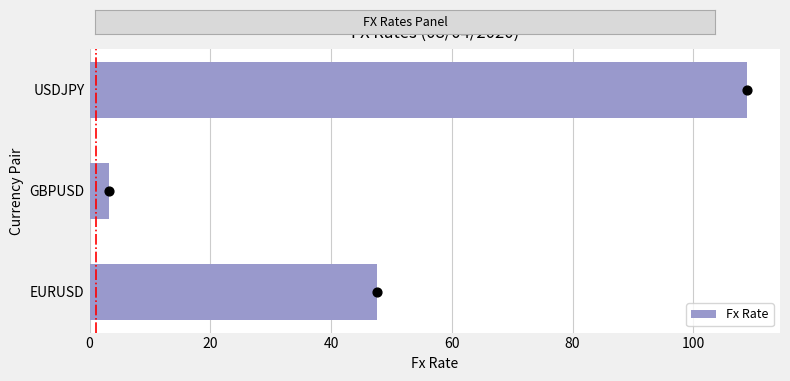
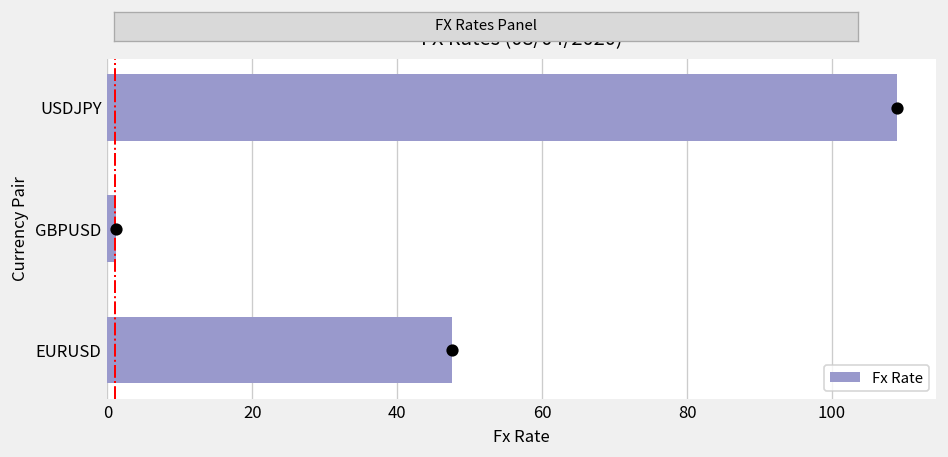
GBPUSD: 3 -> 1
